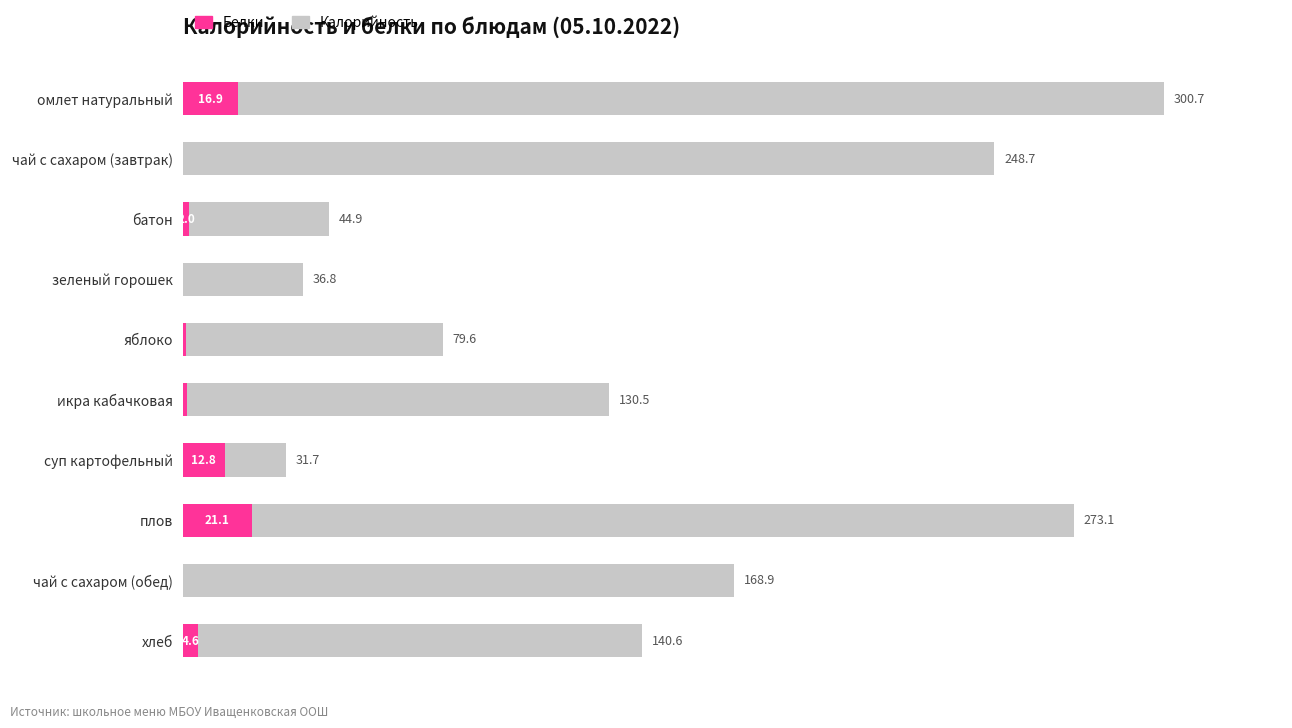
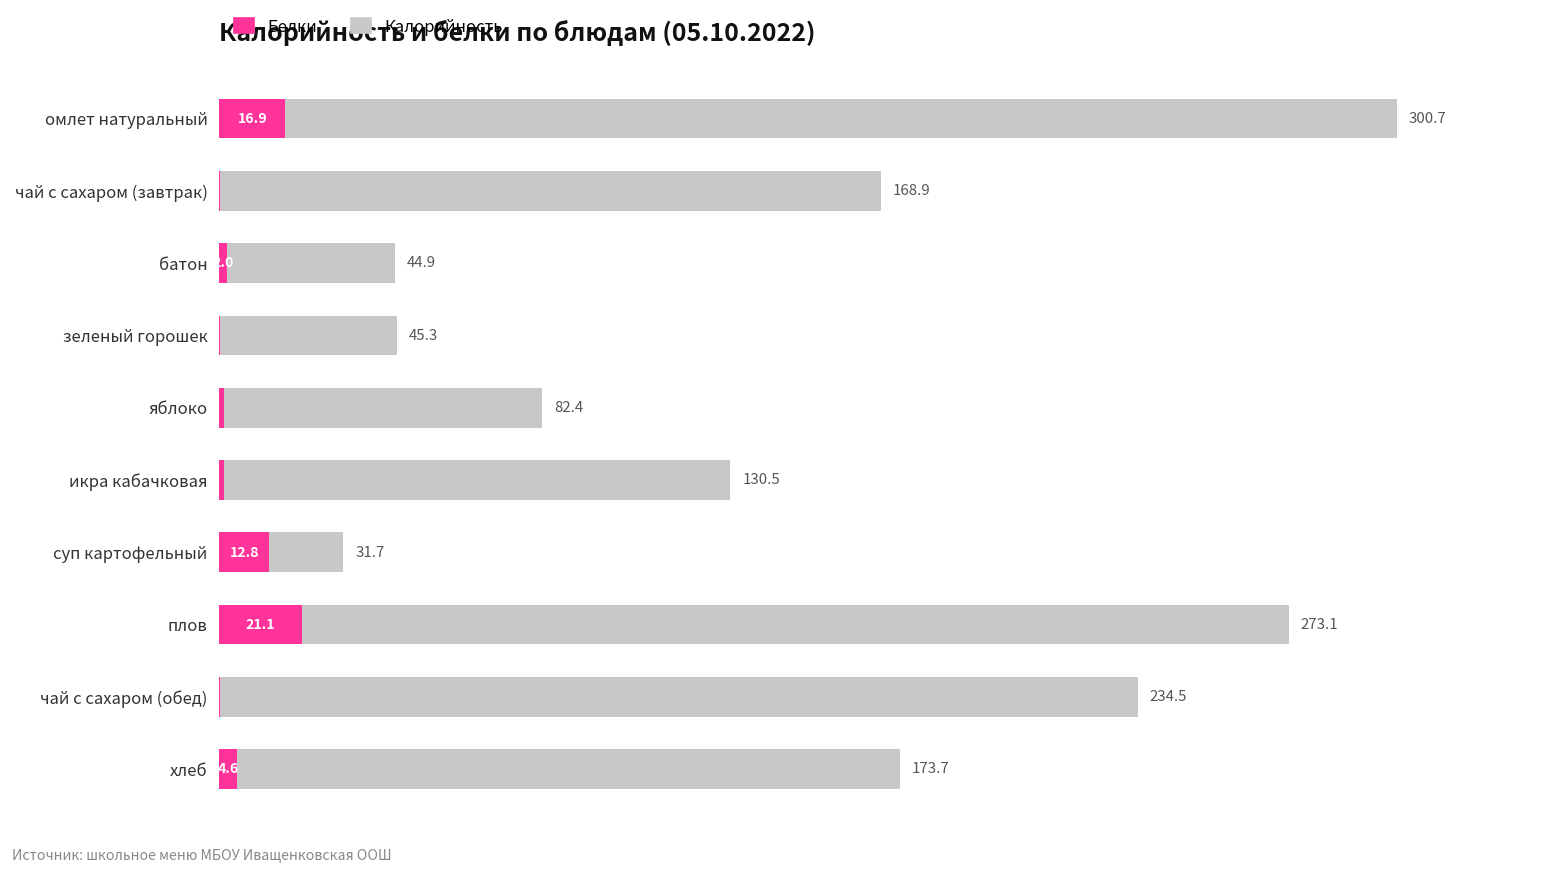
Калорийность, чай с сахаром (завтрак): 248.7 -> 168.9
Калорийность, зеленый горошек: 36.8 -> 45.3
Калорийность, яблоко: 79.6 -> 82.4
Калорийность, чай с сахаром (обед): 168.9 -> 234.5
Калорийность, хлеб: 140.6 -> 173.7
